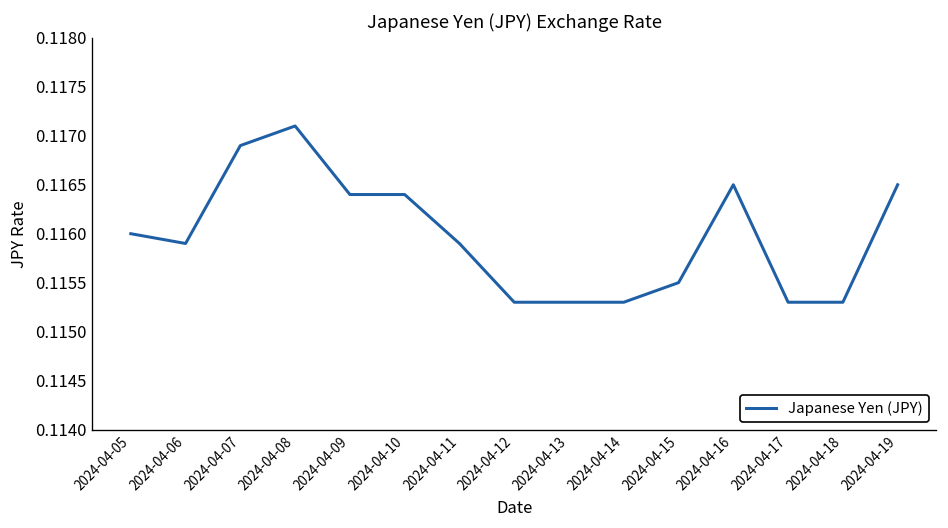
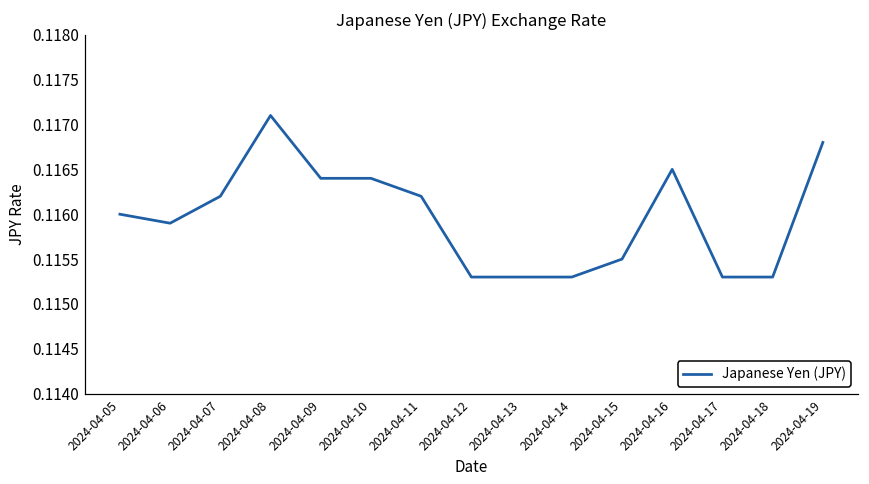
2024-04-07: 0.1169 -> 0.1162
2024-04-11: 0.1159 -> 0.1162
2024-04-19: 0.1165 -> 0.1168
